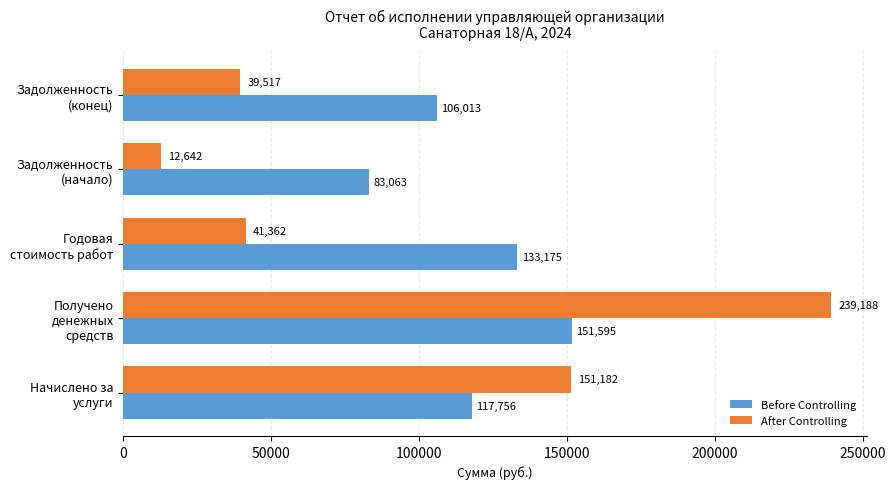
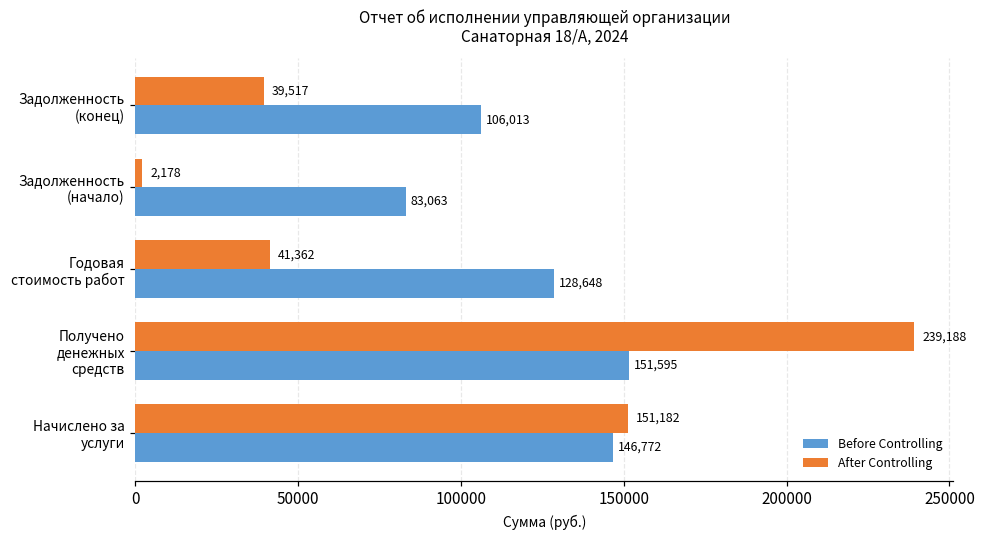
After Controlling, Задолженность (начало): 12,642 -> 2,178
Before Controlling, Годовая стоимость работ: 133,175 -> 128,648
Before Controlling, Начислено за услуги: 117,756 -> 146,772
